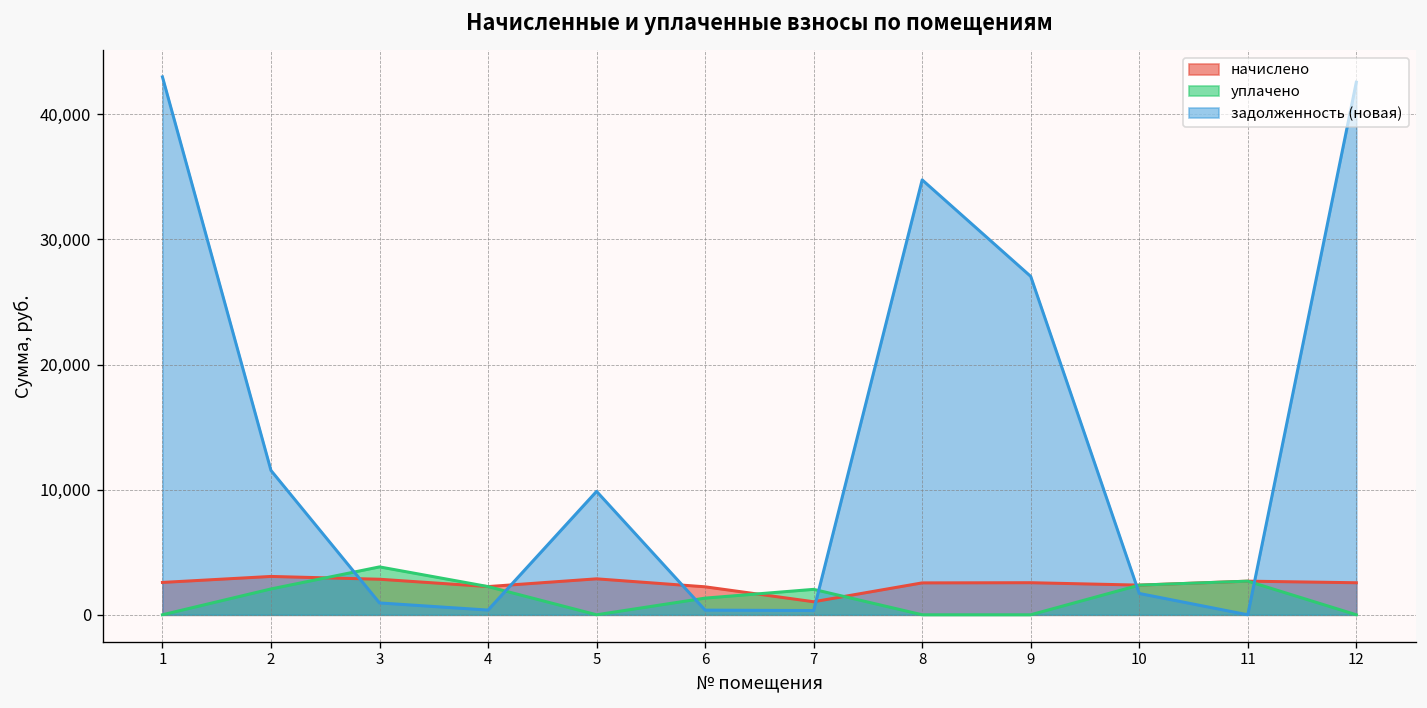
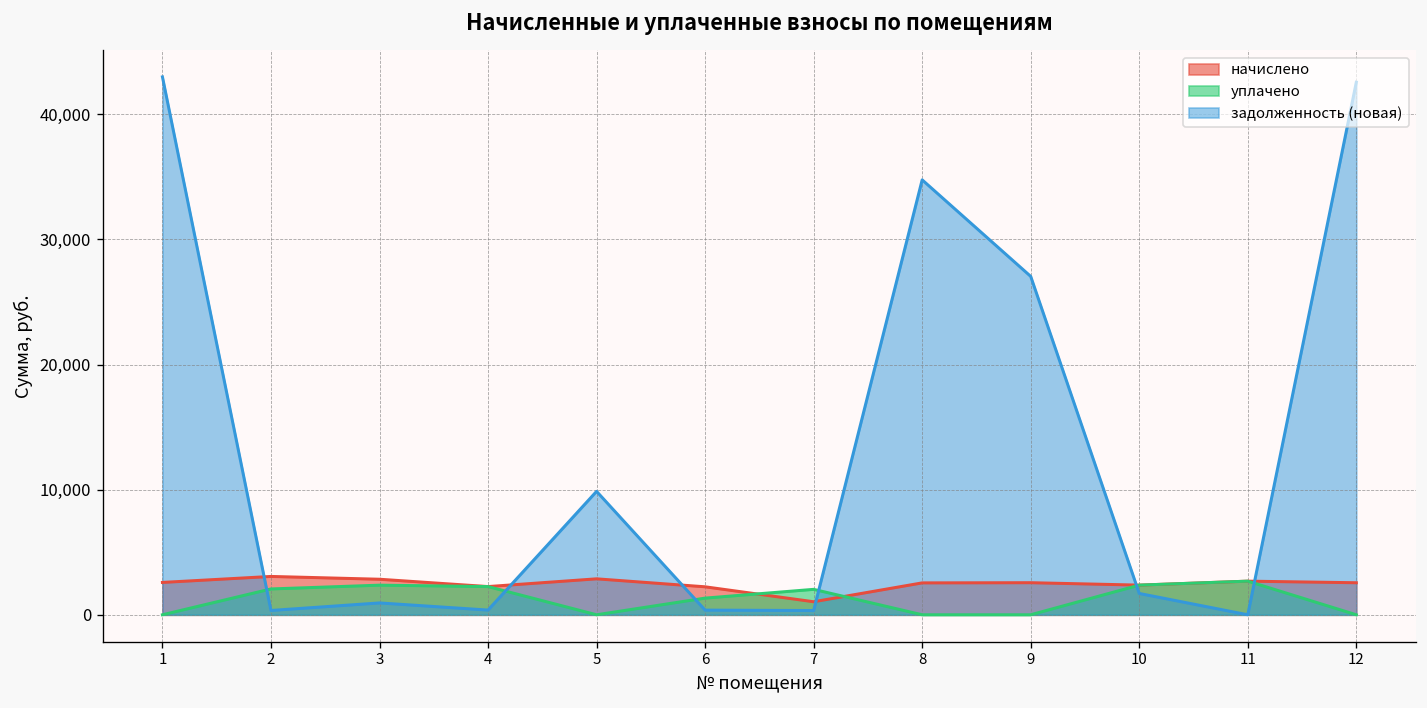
задолженность (новая), 2: 11,500 -> 300
уплачено, 3: 3,800 -> 2,400
